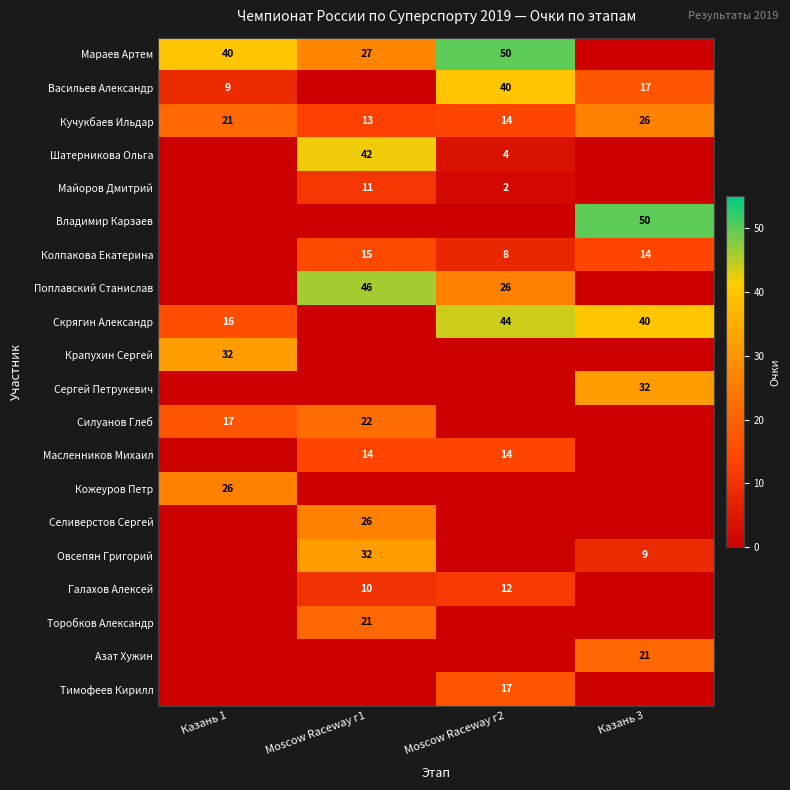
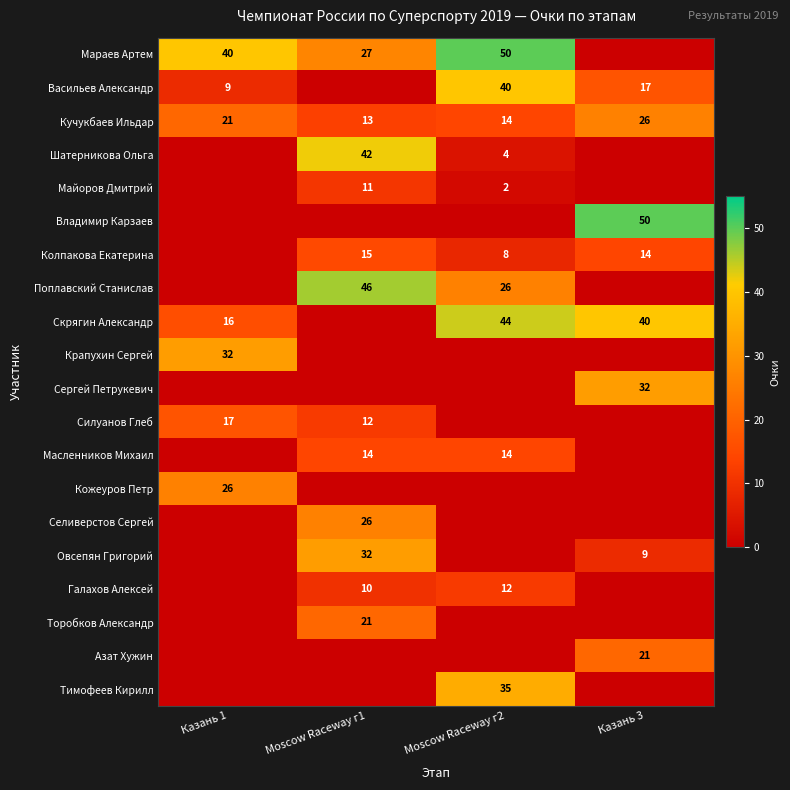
Силуанов Глеб, Moscow Raceway г1: 22 -> 12
Тимофеев Кирилл, Moscow Raceway г2: 17 -> 35
